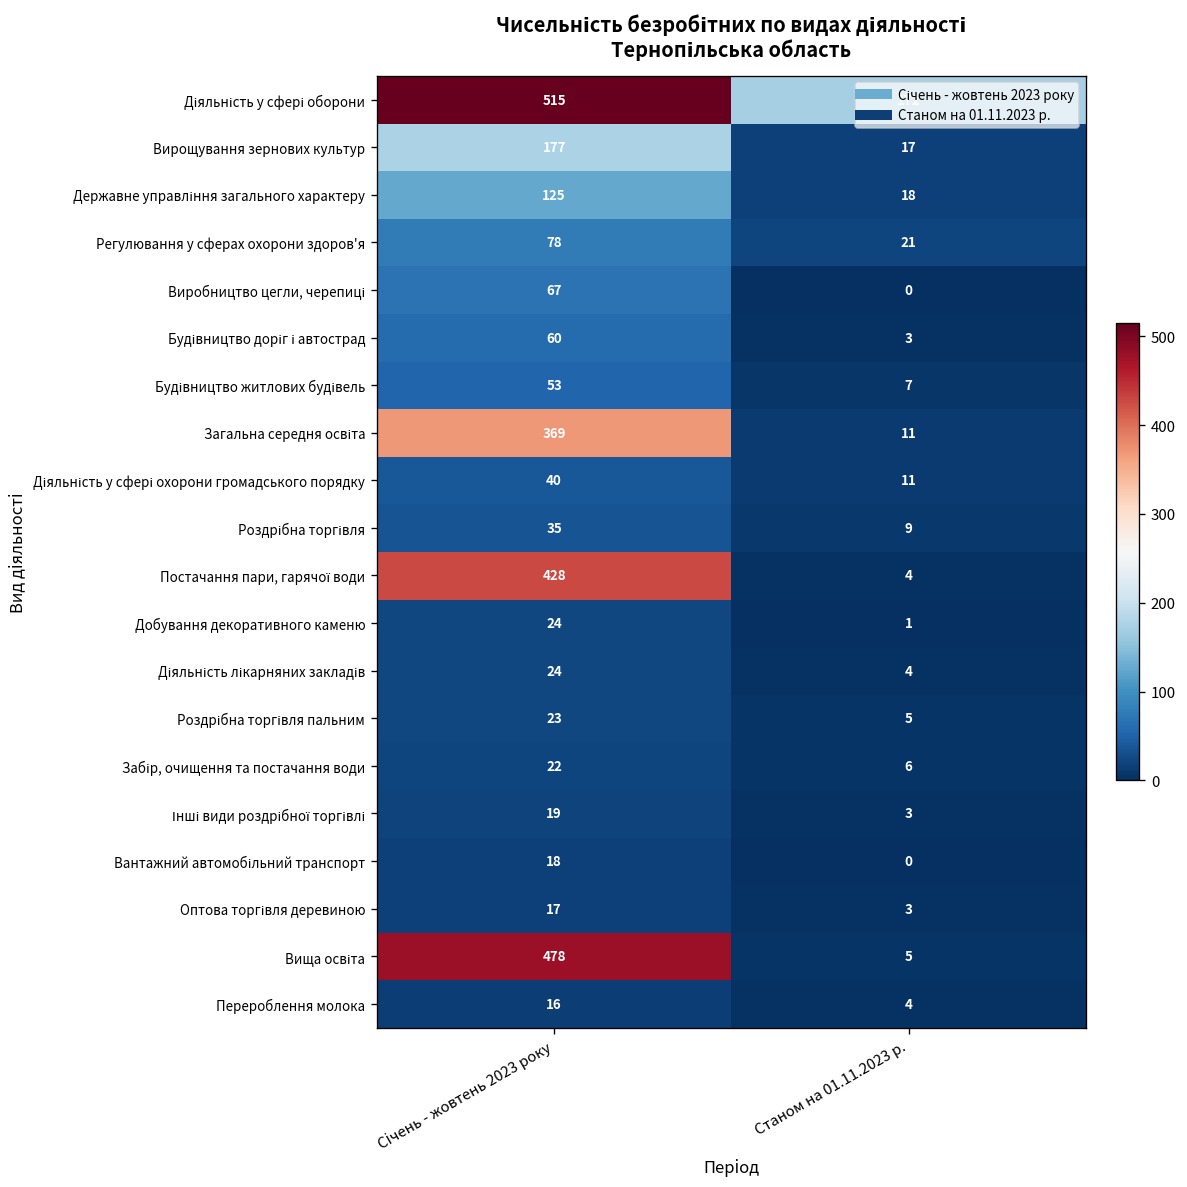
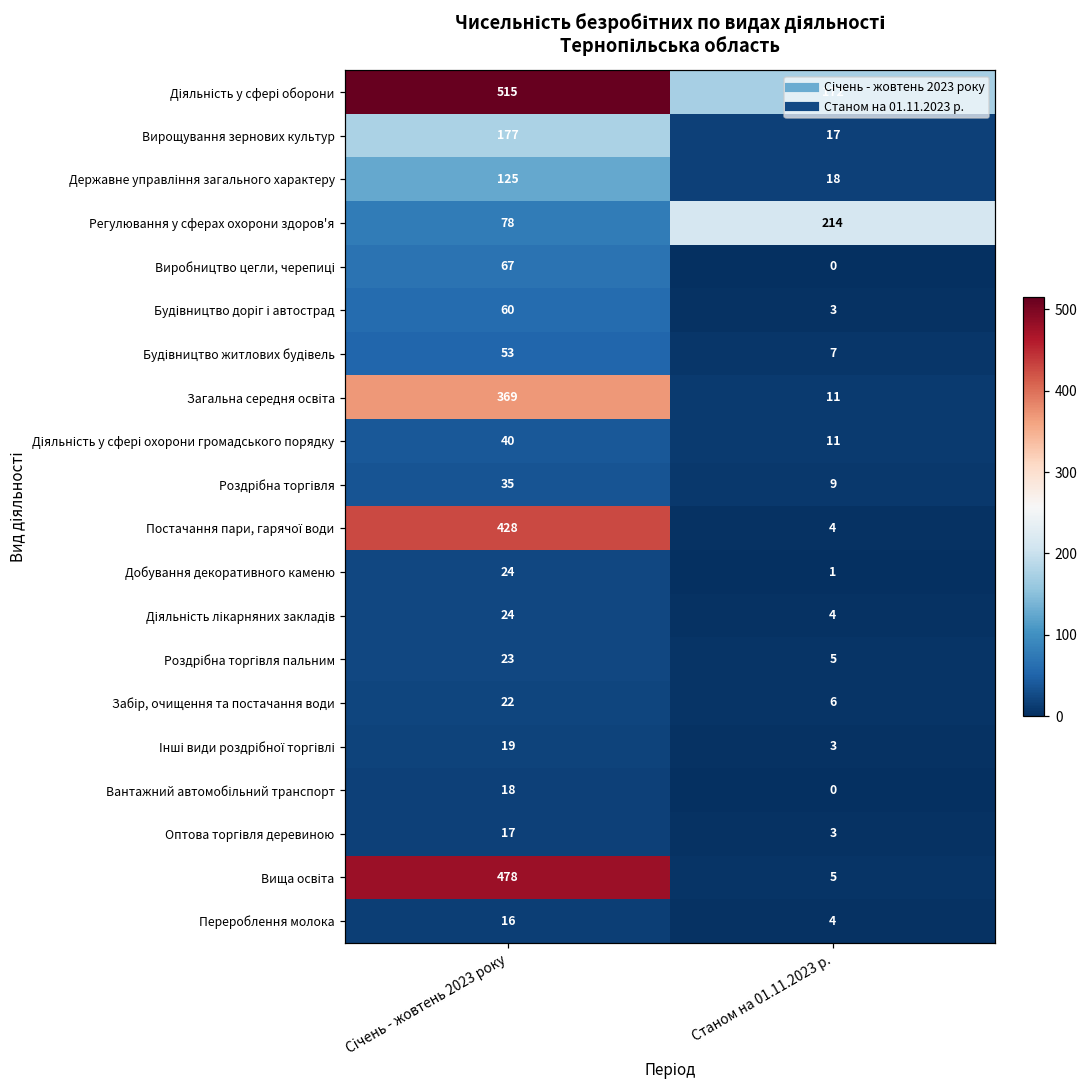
Регулювання у сферах охорони здоров'я, Станом на 01.11.2023 р.: 21 -> 214
